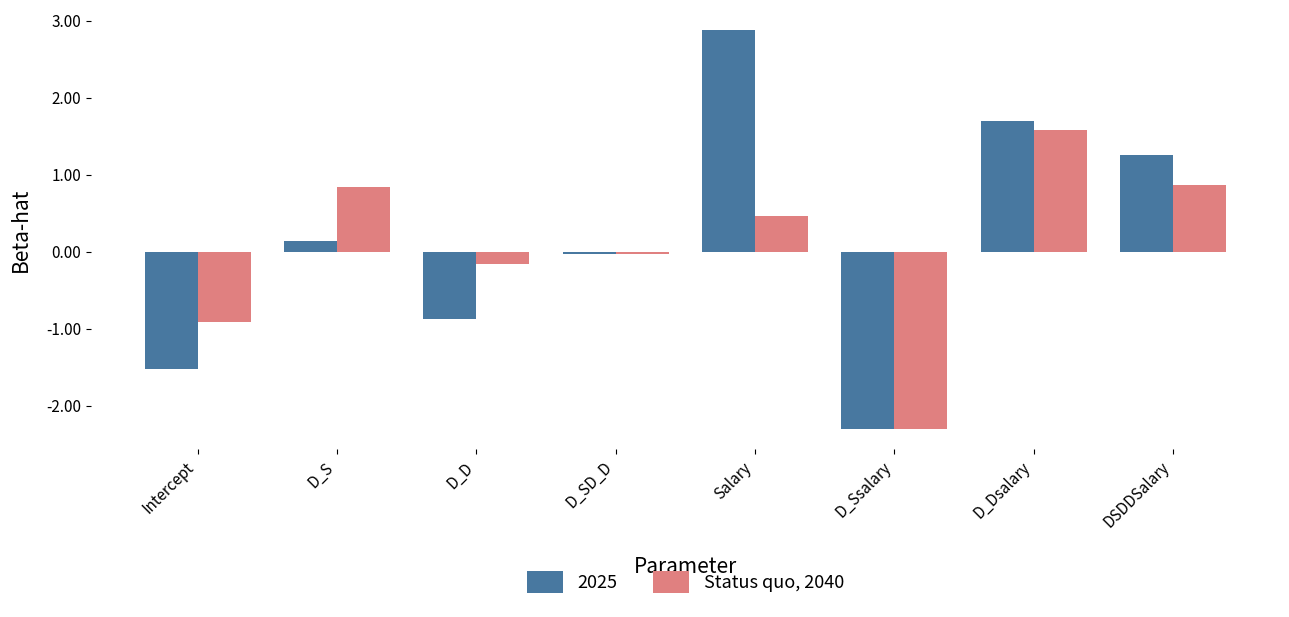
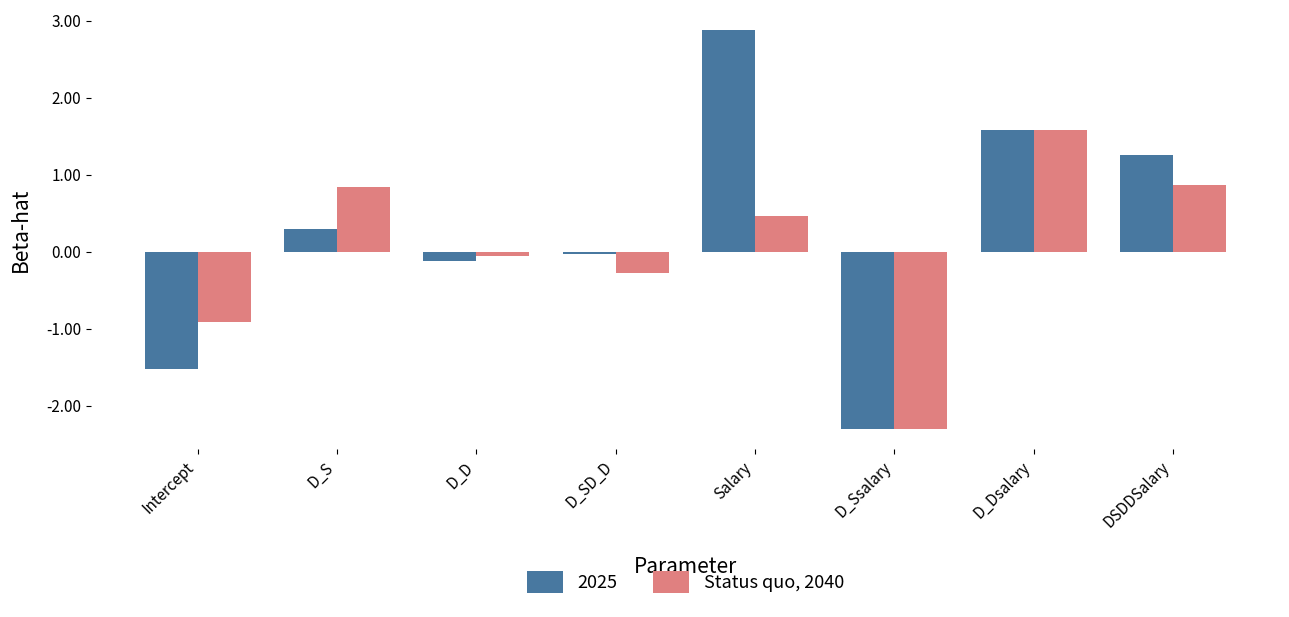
2025, D_S: 0.1 -> 0.3
2025, D_D: -0.9 -> -0.1
Status quo, 2040, D_D: -0.2 -> -0.1
Status quo, 2040, D_SD_D: 0.0 -> -0.3
2025, D_Dsalary: 1.7 -> 1.6
